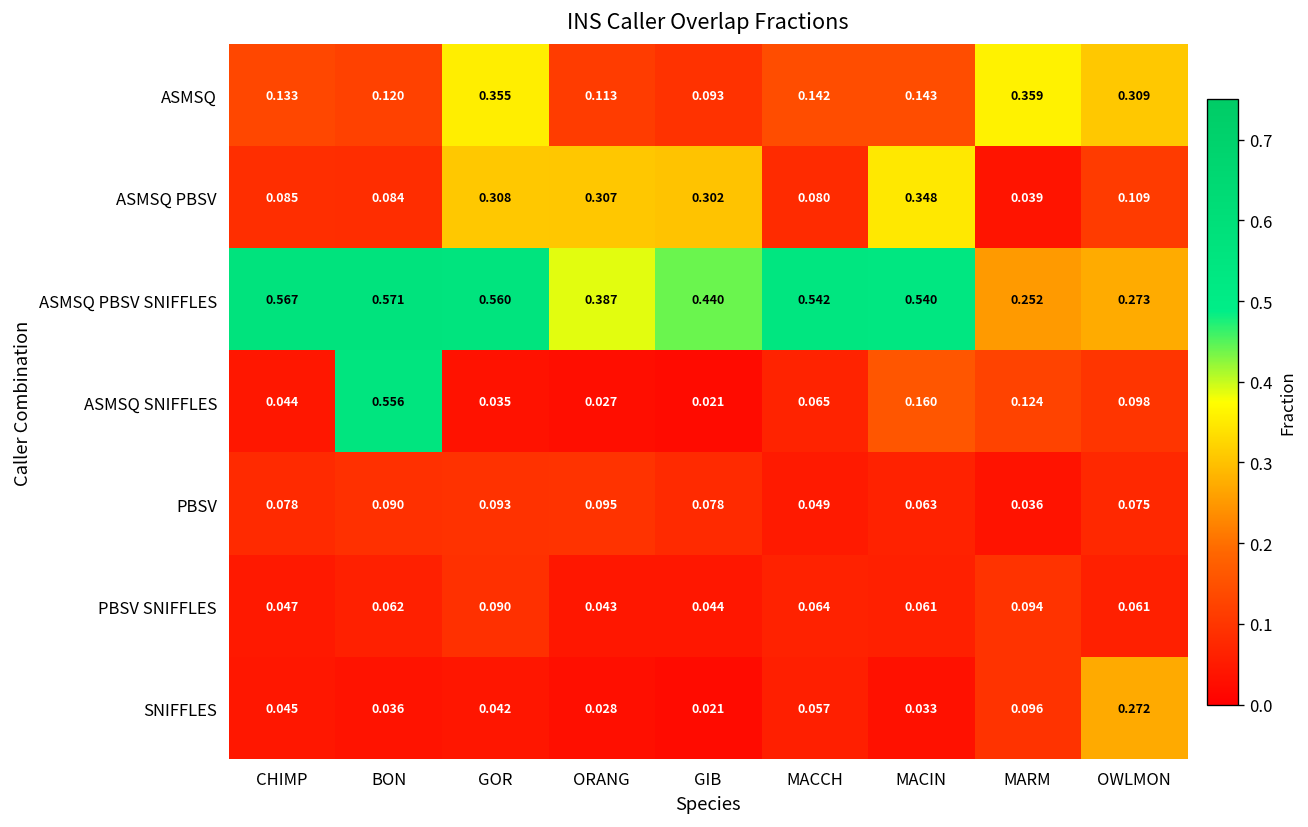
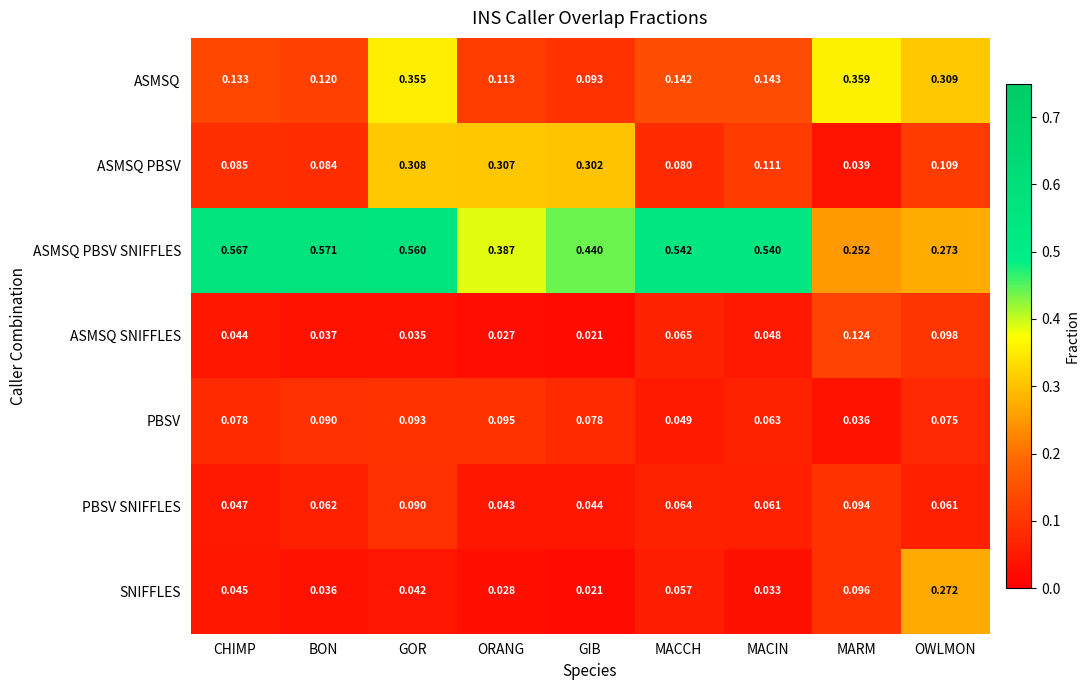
ASMSQ PBSV, MACIN: 0.348 -> 0.111
ASMSQ SNIFFLES, BON: 0.556 -> 0.037
ASMSQ SNIFFLES, MACIN: 0.160 -> 0.048
